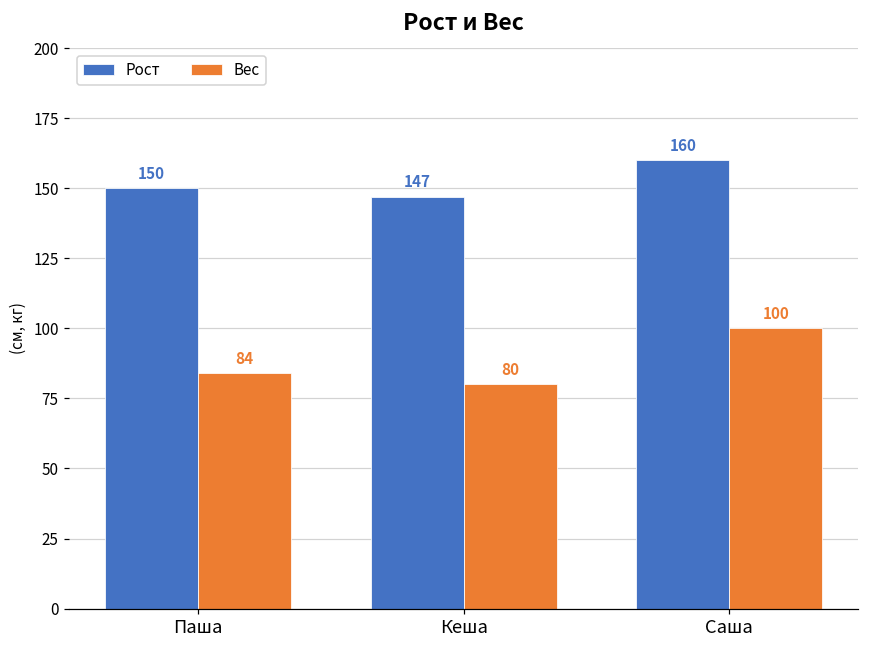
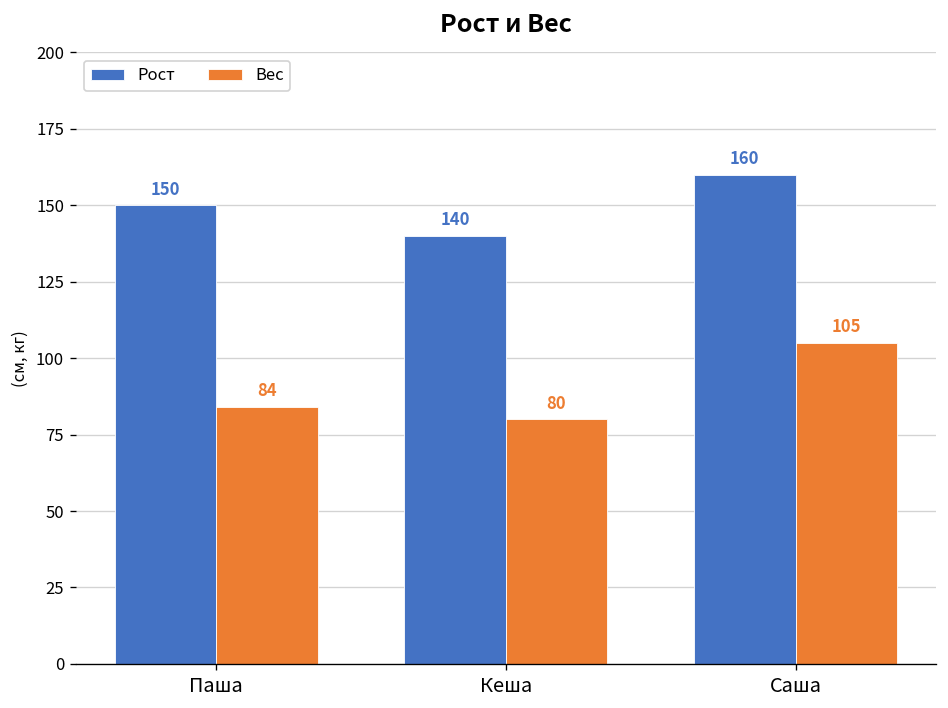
Рост, Кеша: 147 -> 140
Вес, Саша: 100 -> 105
